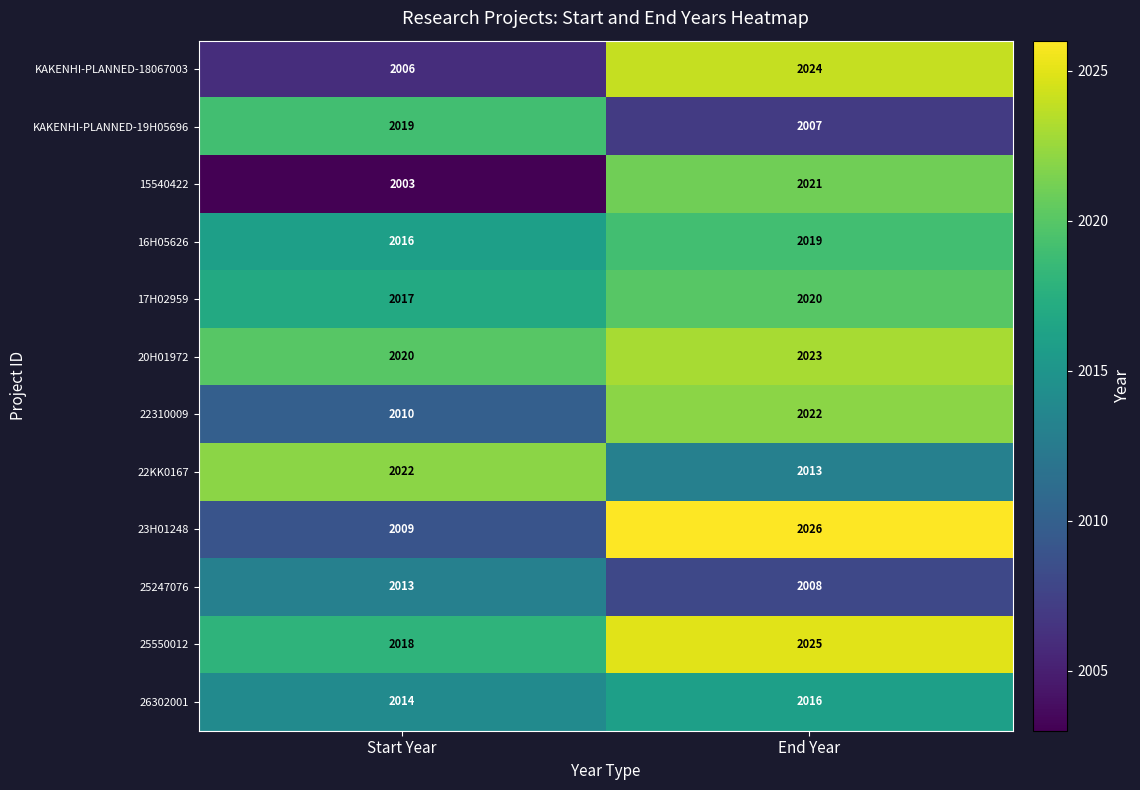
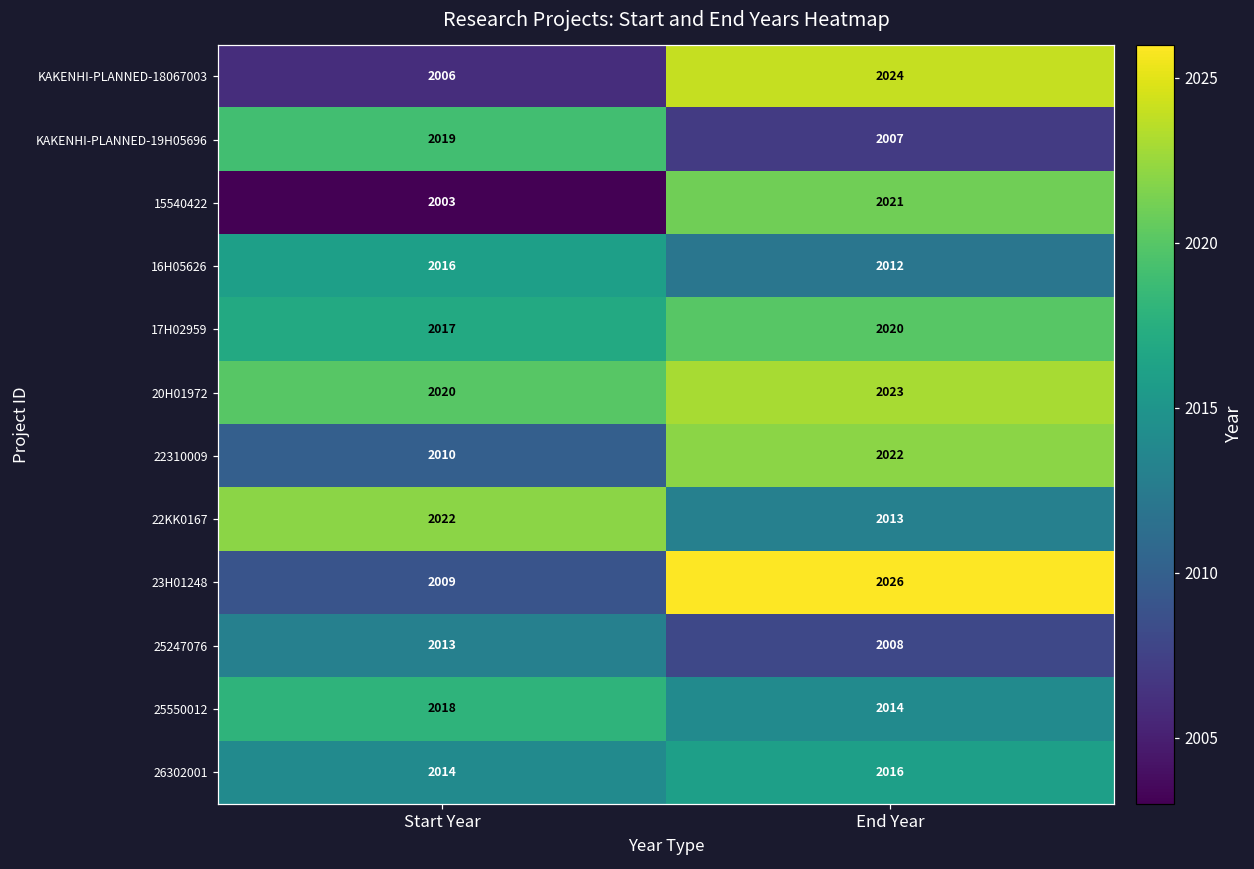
16H05626, End Year: 2019 -> 2012
25550012, End Year: 2025 -> 2014
